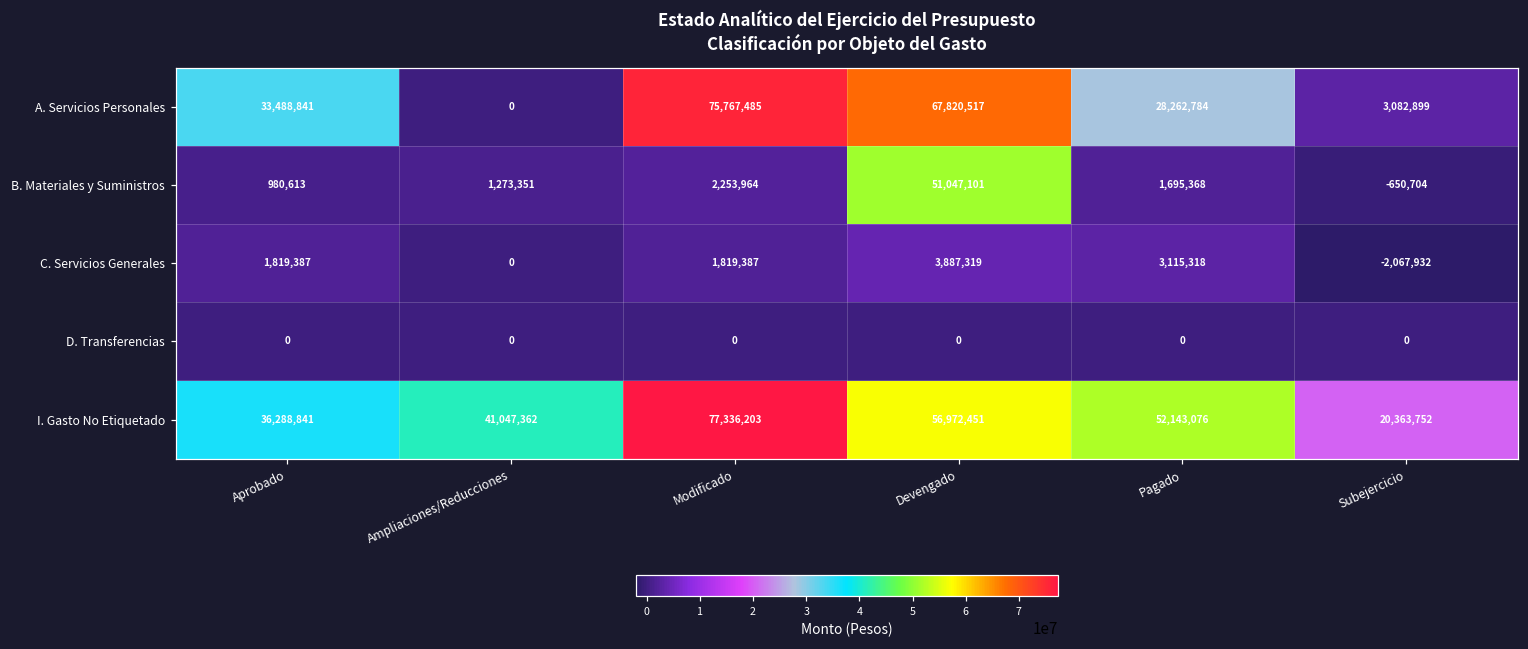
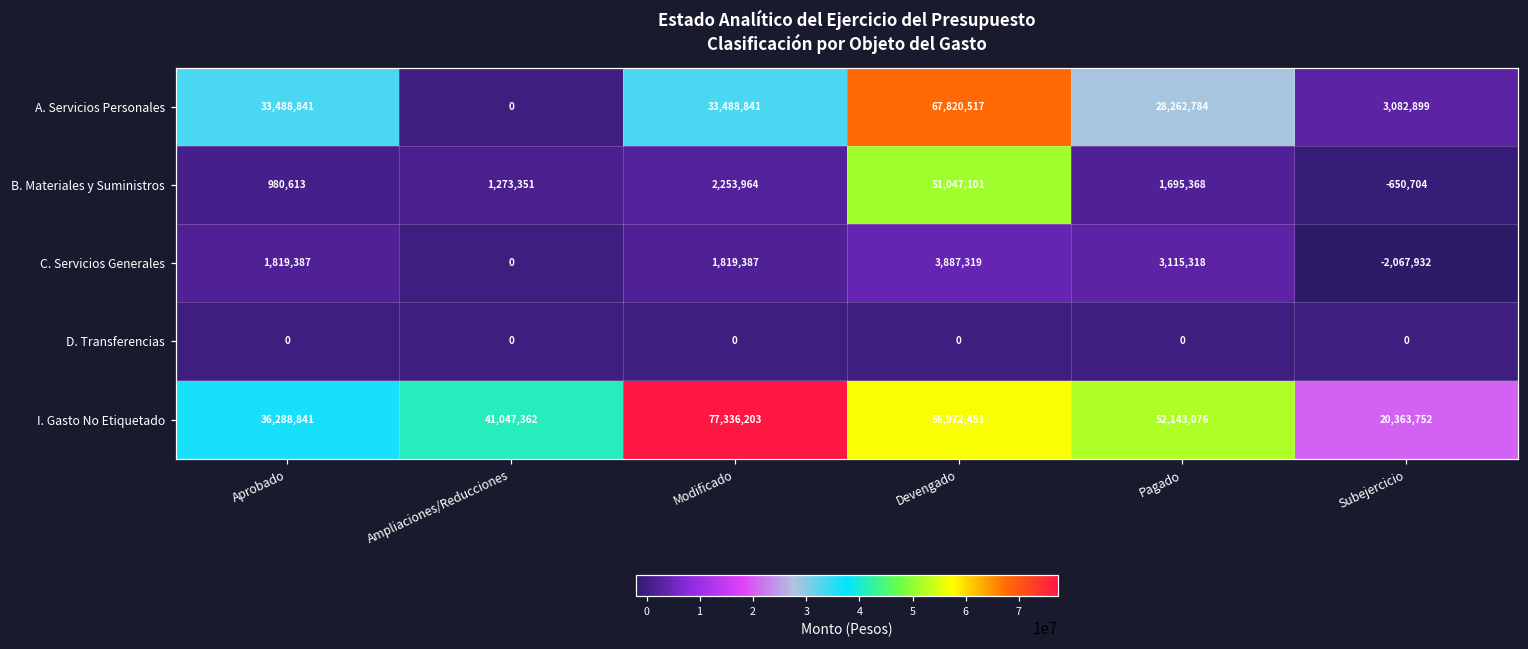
A. Servicios Personales, Modificado: 75,767,485 -> 33,488,841
